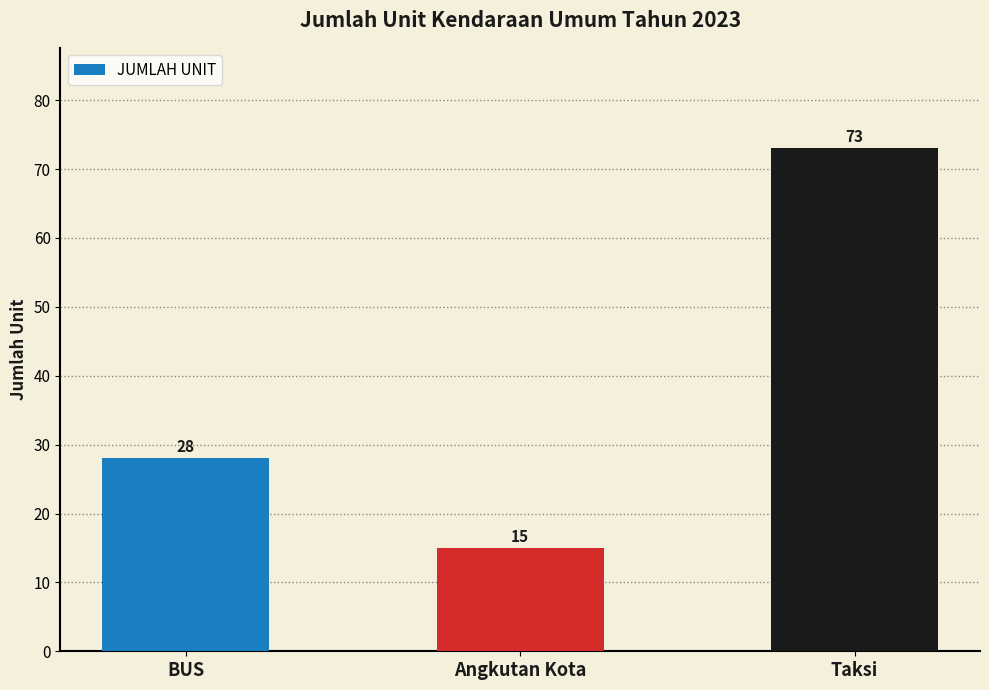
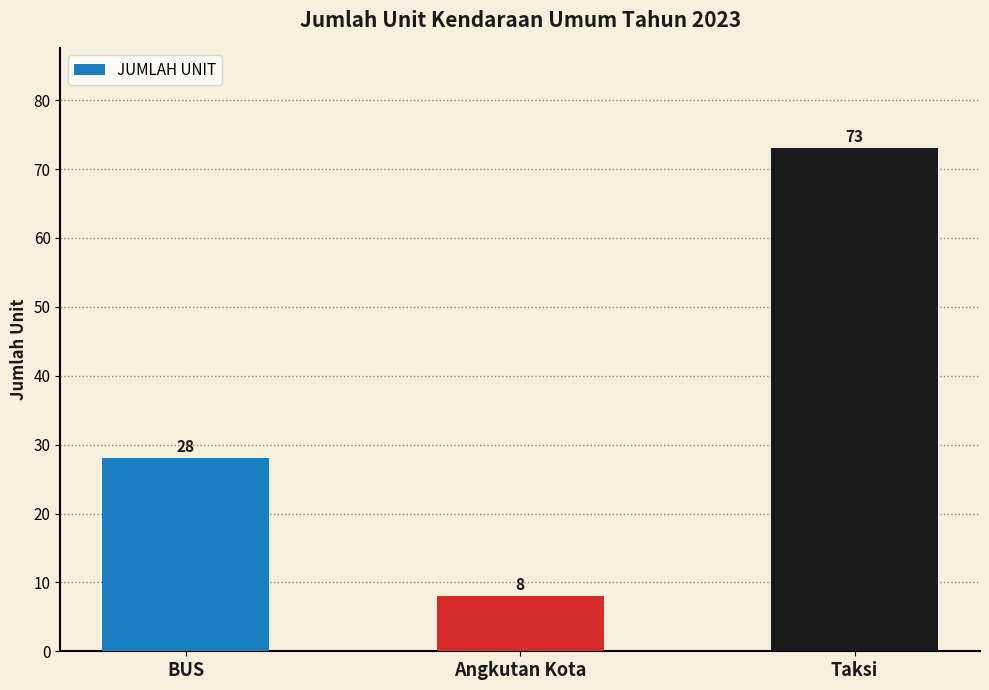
Angkutan Kota: 15 -> 8
